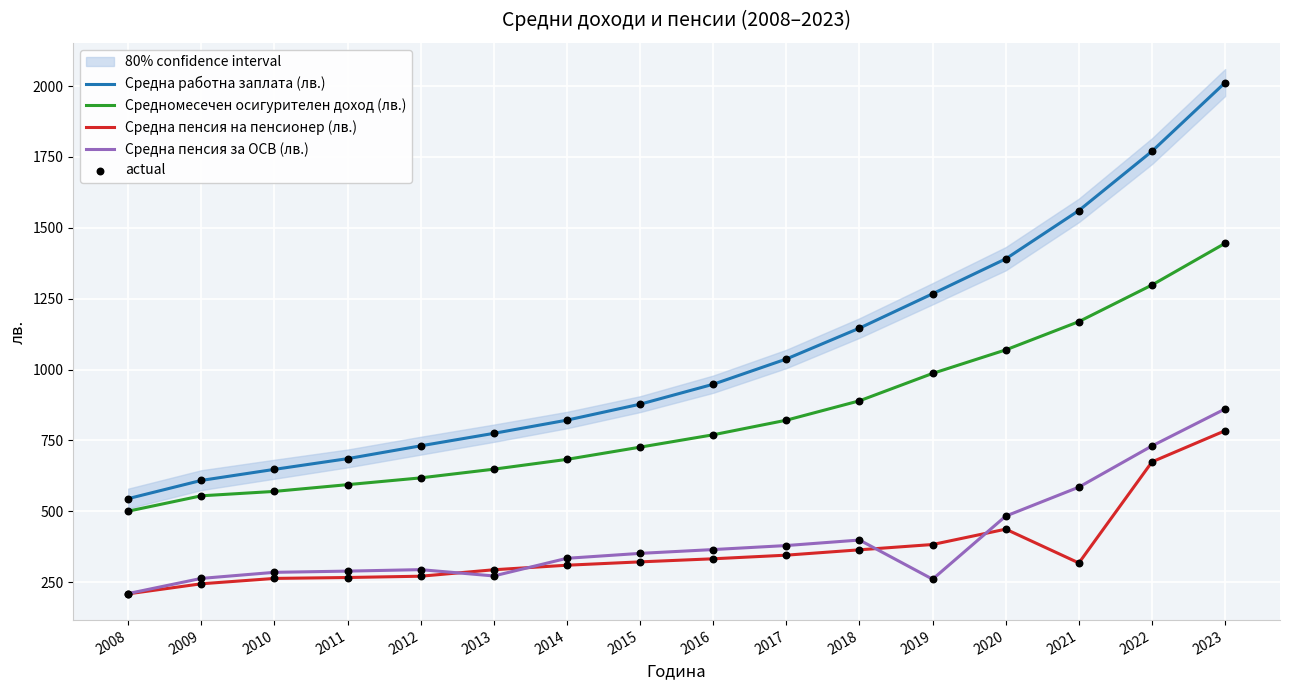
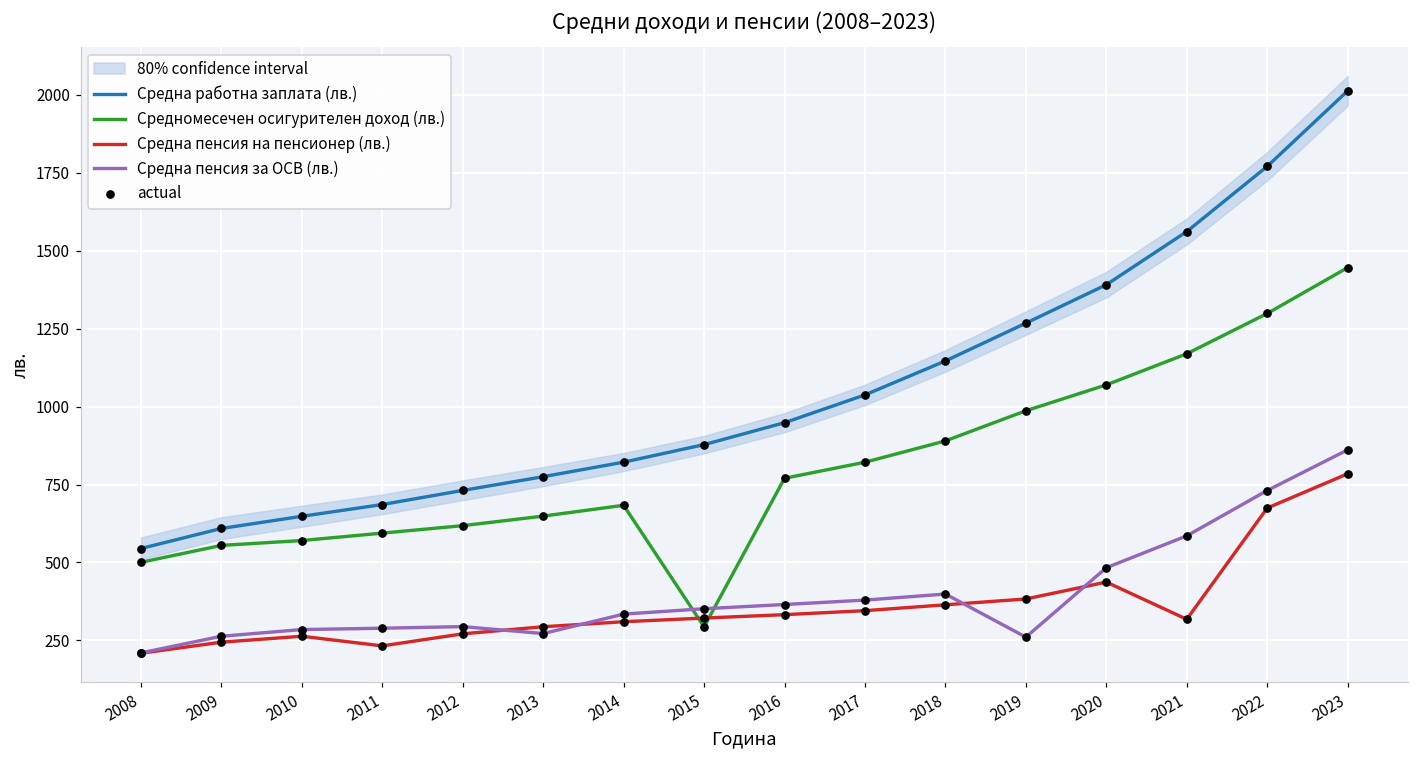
Средна пенсия на пенсионер (лв.), 2011: 270 -> 230
Средномесечен осигурителен доход (лв.), 2015: 730 -> 290
